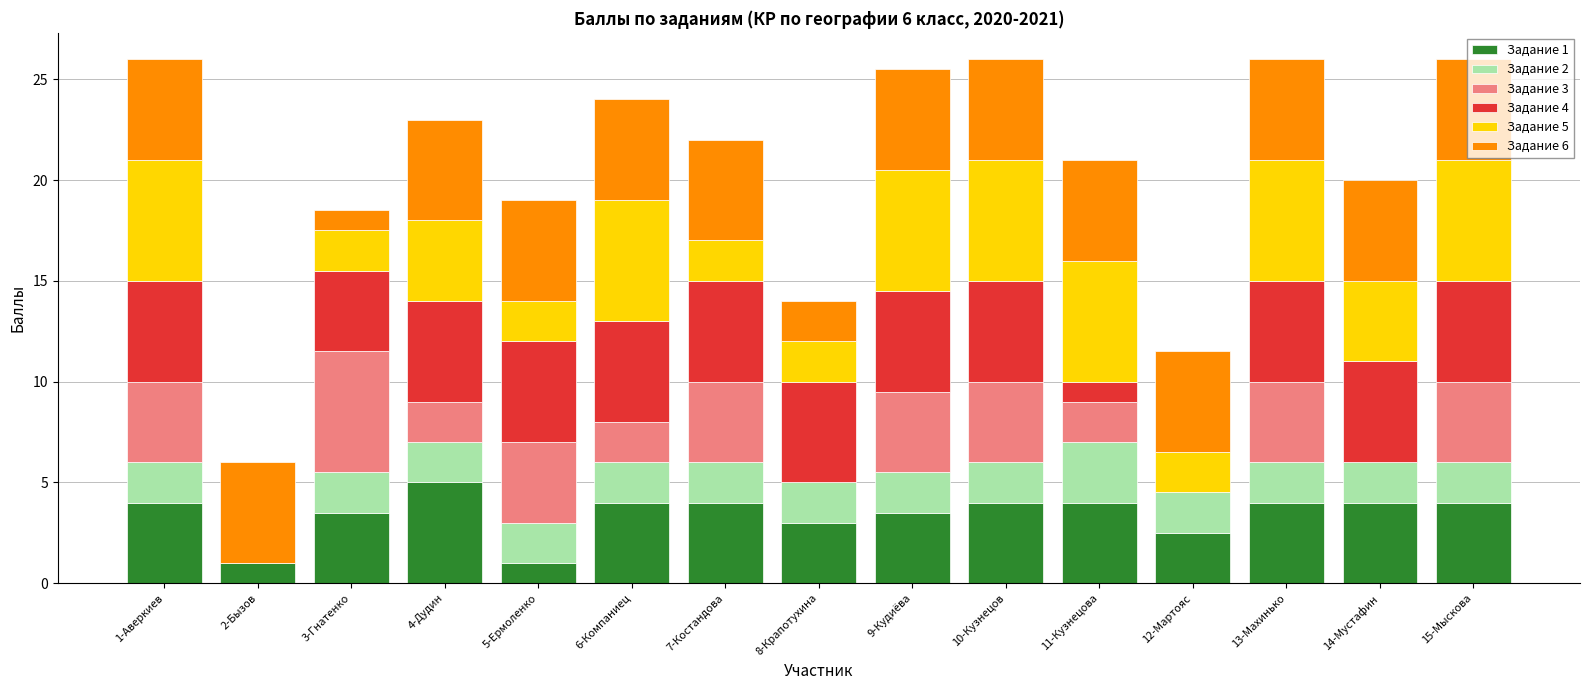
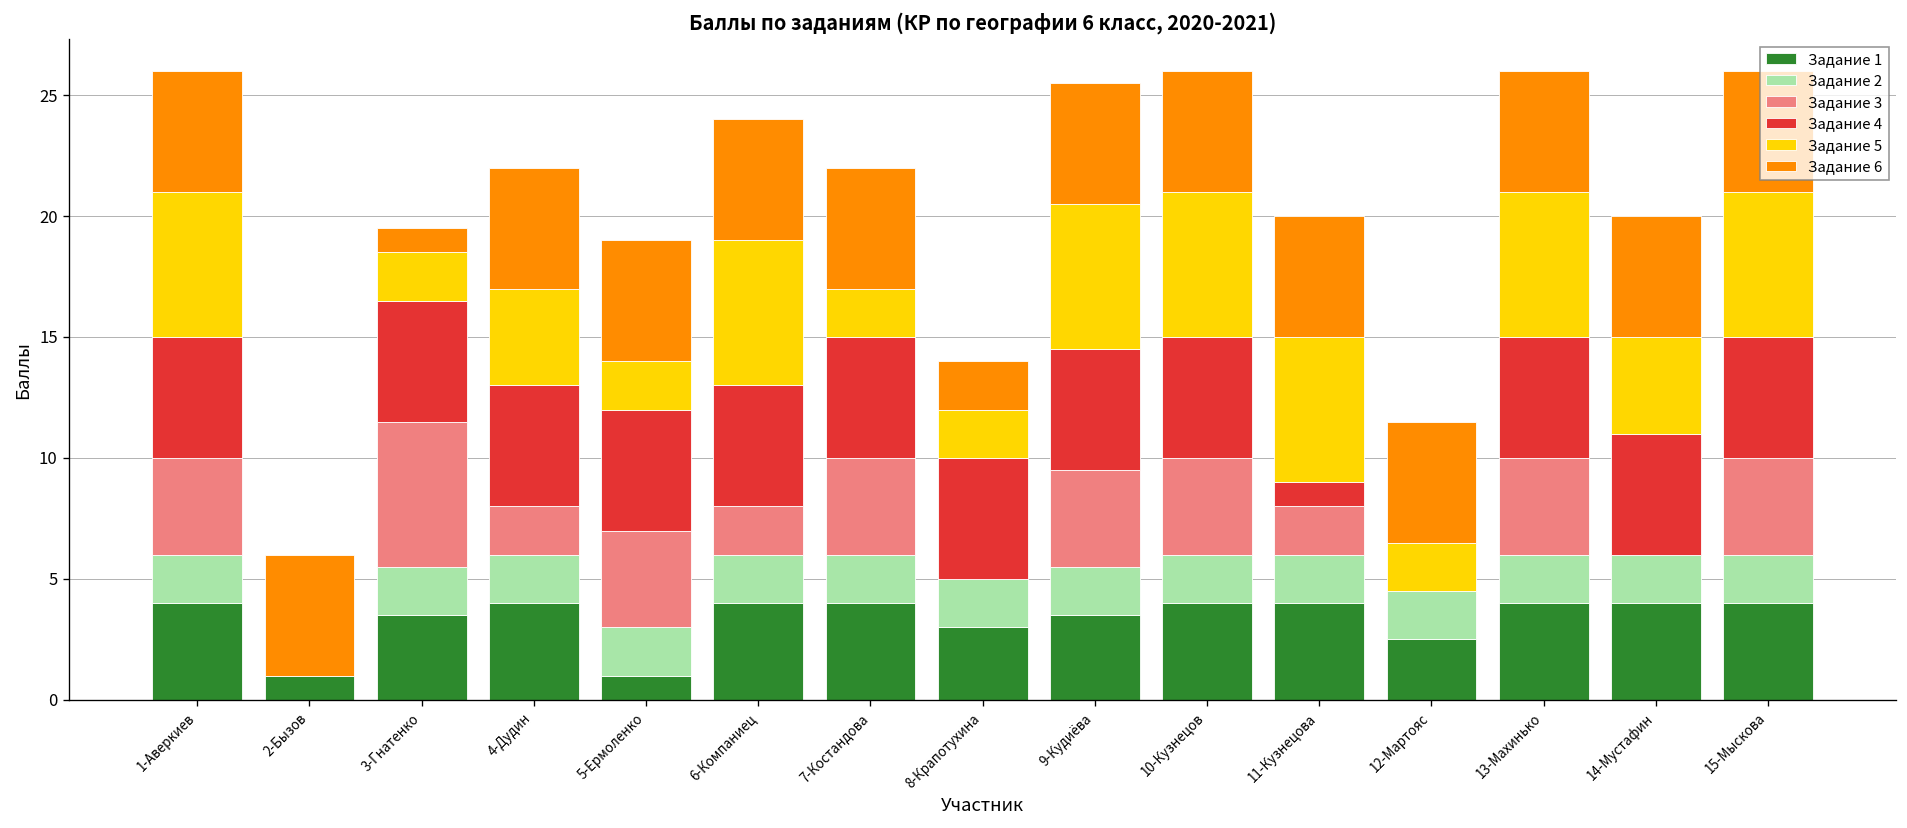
Задание 4, 3-Гнатенко: 4 -> 5
Задание 1, 4-Дудин: 5 -> 4
Задание 2, 11-Кузнецова: 3 -> 2
